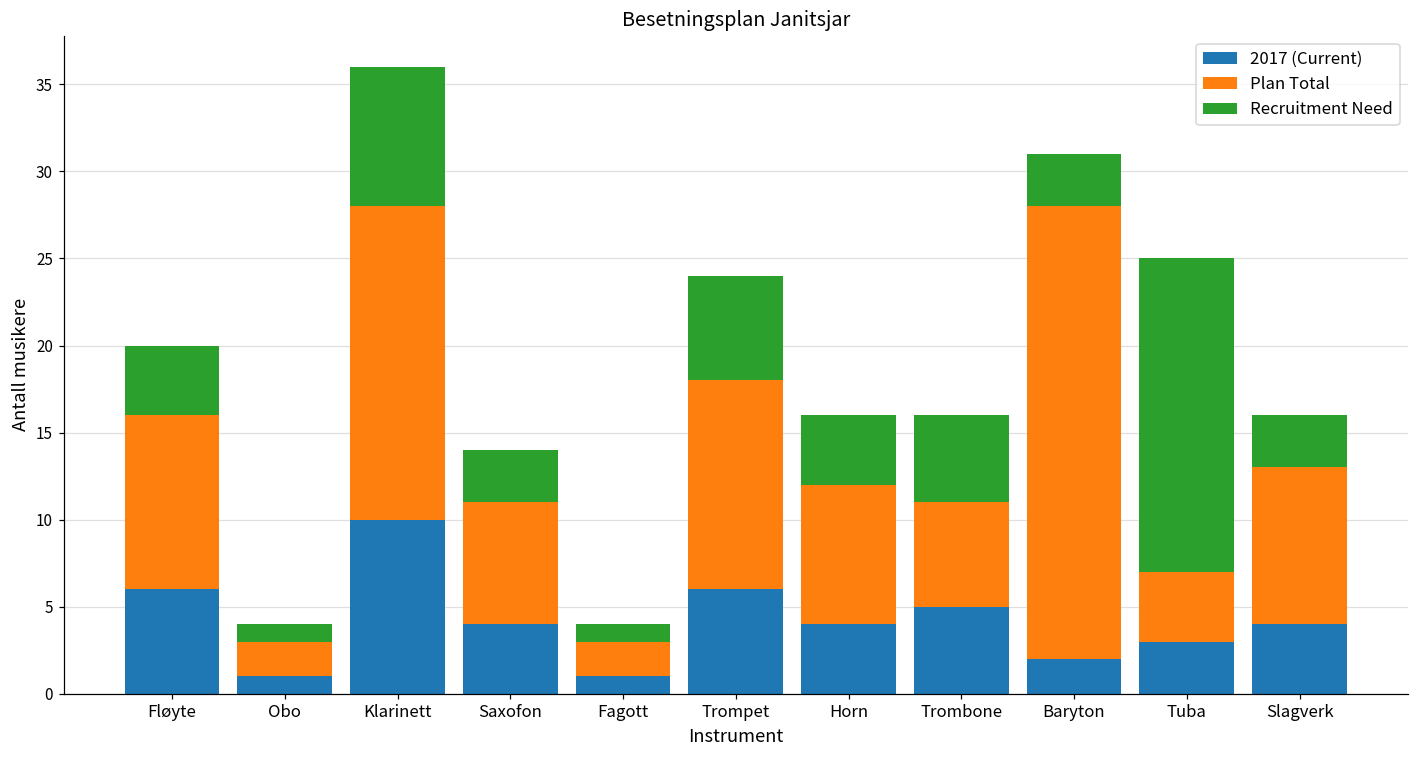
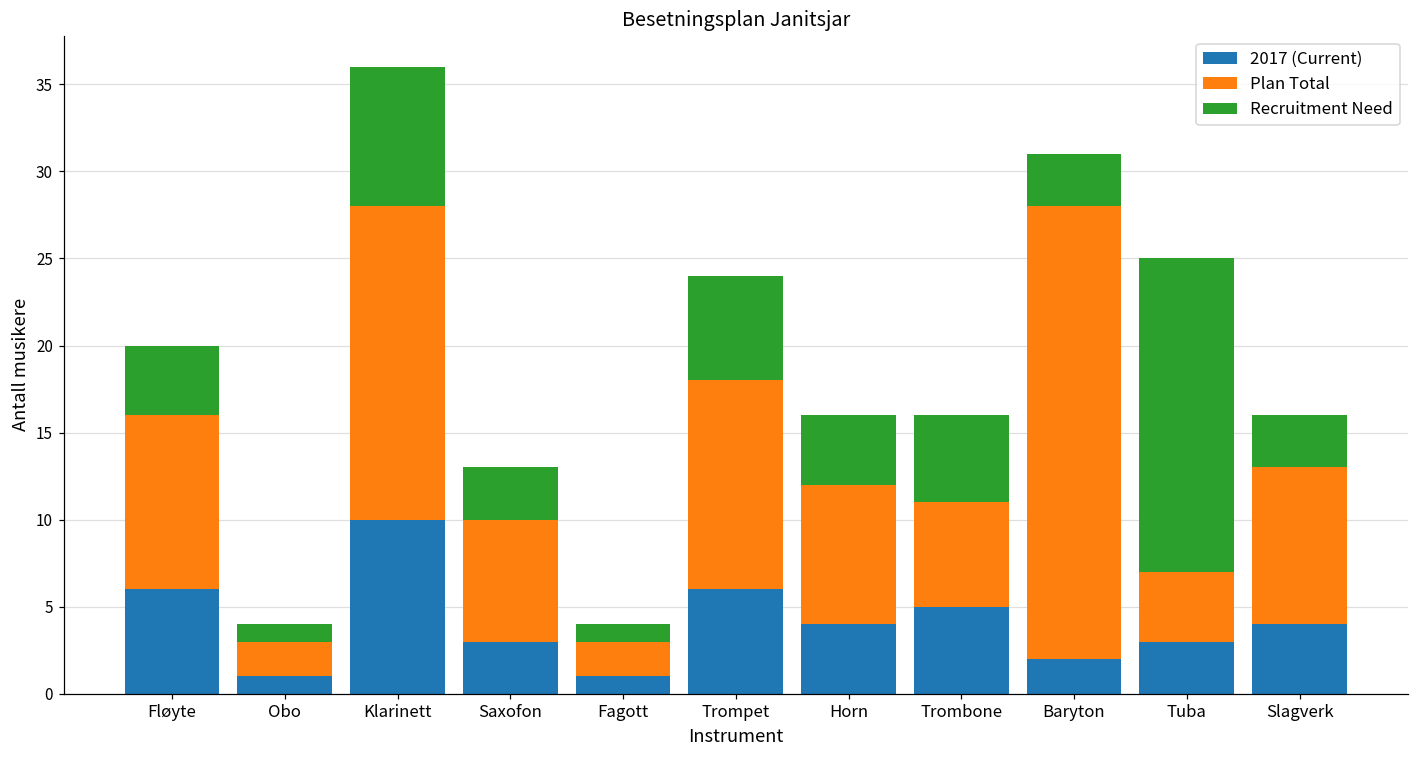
2017 (Current), Saxofon: 4 -> 3
